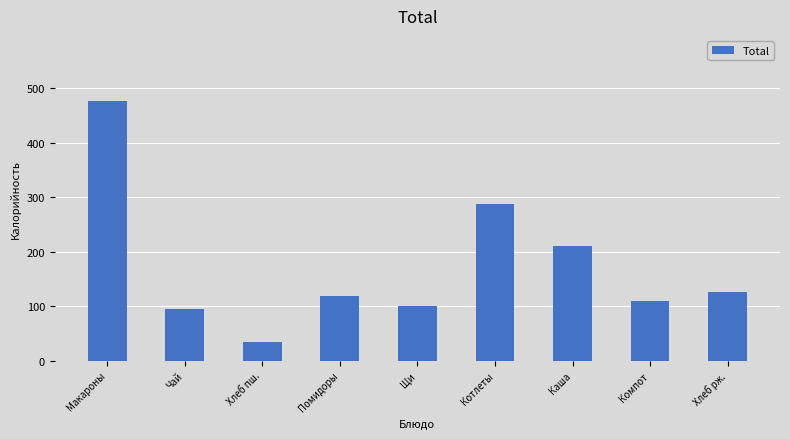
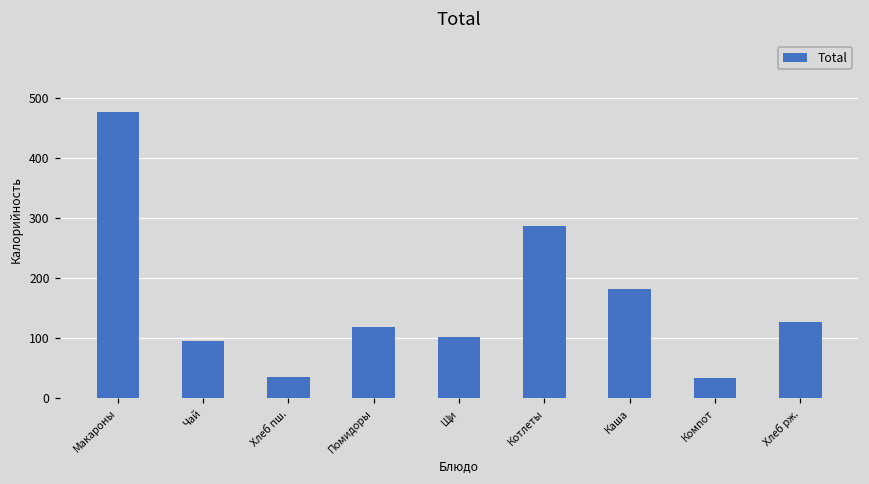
Каша: 210 -> 180
Компот: 110 -> 30
